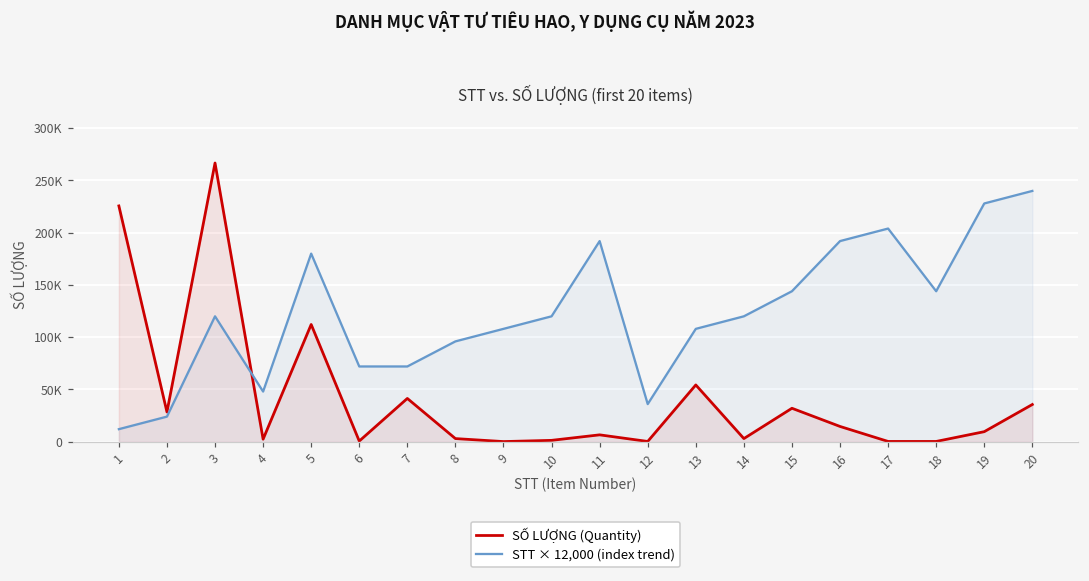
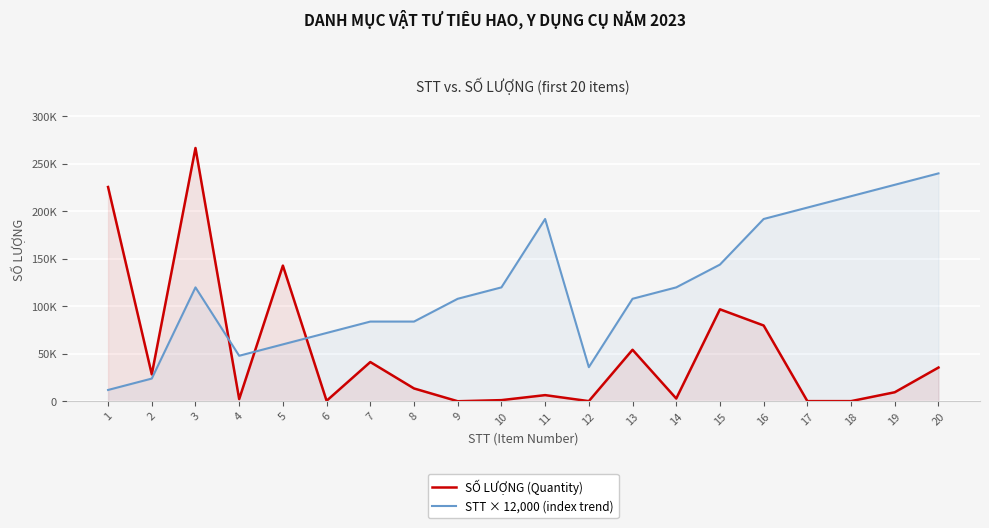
SỐ LƯỢNG (Quantity), 5: 110000 -> 140000
STT × 12,000 (index trend), 5: 180000 -> 60000
STT × 12,000 (index trend), 7: 70000 -> 80000
SỐ LƯỢNG (Quantity), 8: 0 -> 10000
STT × 12,000 (index trend), 8: 100000 -> 80000
SỐ LƯỢNG (Quantity), 15: 30000 -> 100000
SỐ LƯỢNG (Quantity), 16: 10000 -> 80000
STT × 12,000 (index trend), 18: 140000 -> 220000
